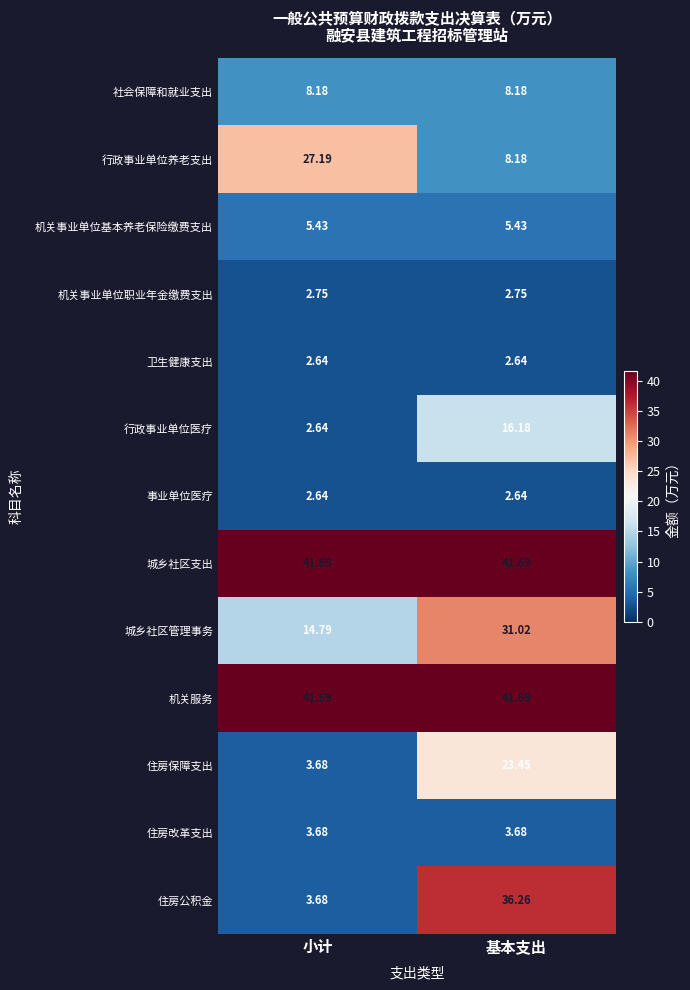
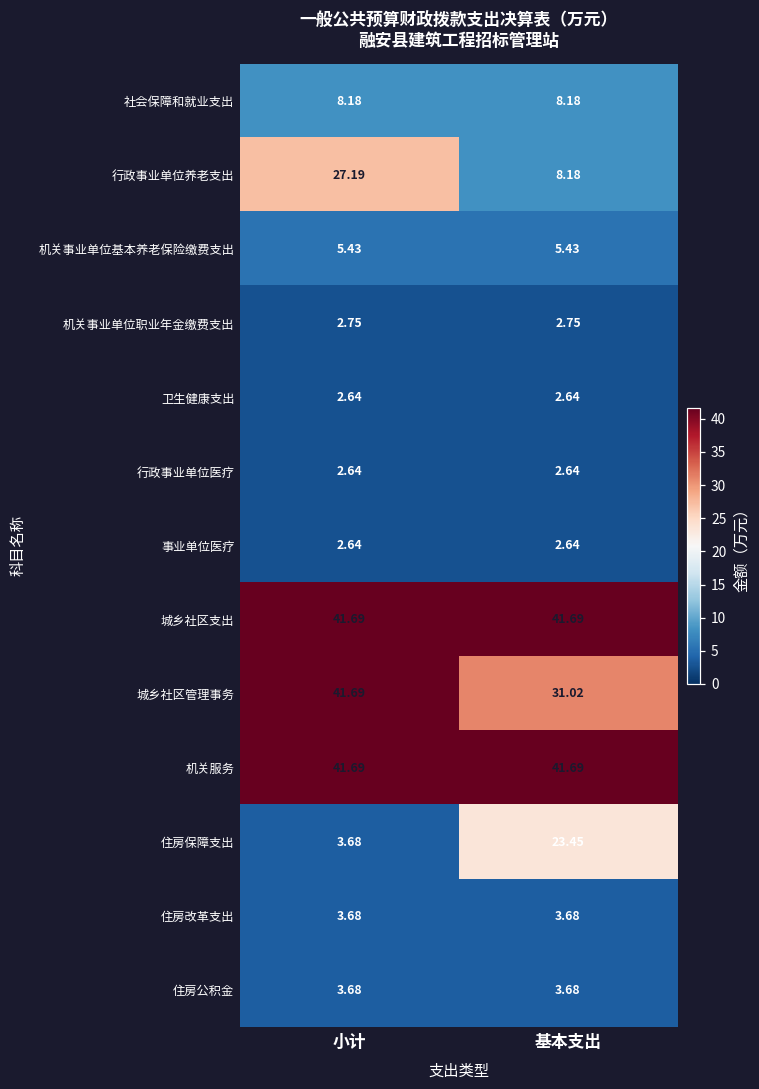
行政事业单位医疗, 基本支出: 16.18 -> 2.64
城乡社区管理事务, 小计: 14.79 -> 41.69
住房公积金, 基本支出: 36.26 -> 3.68
